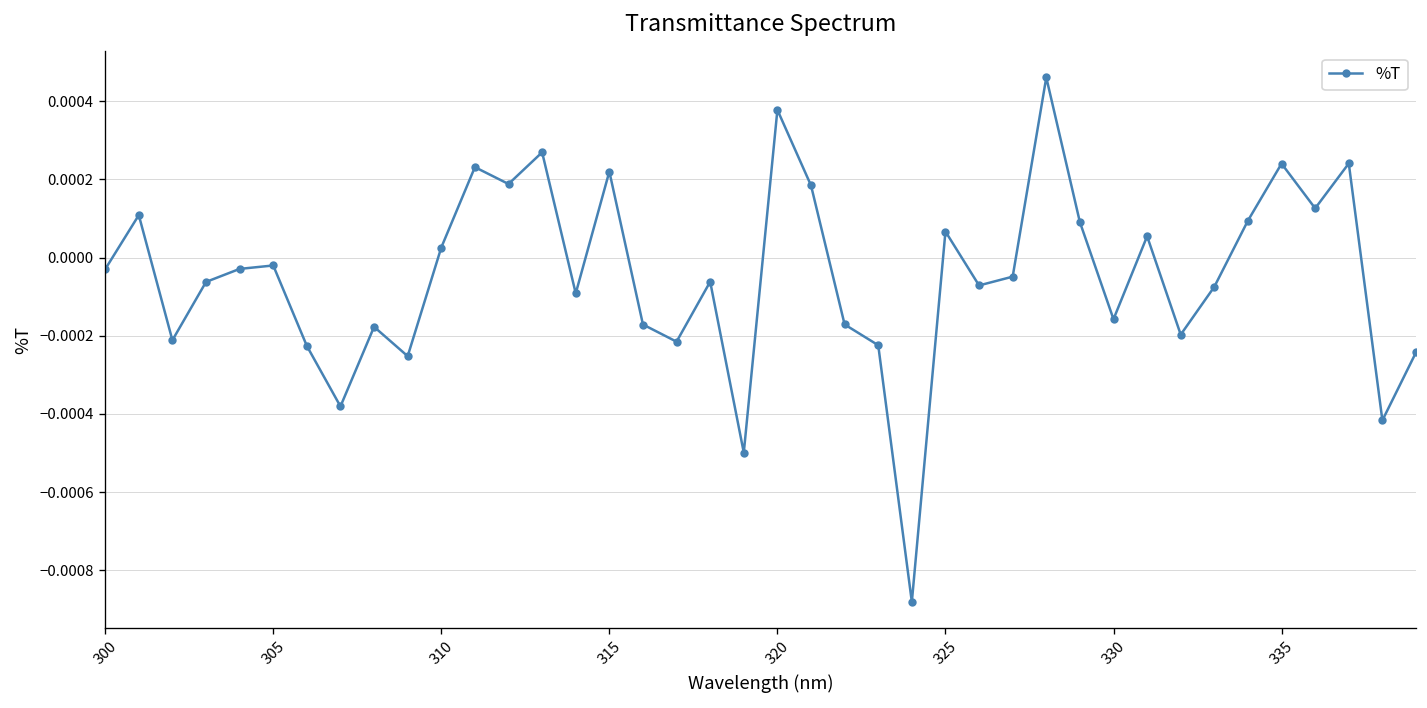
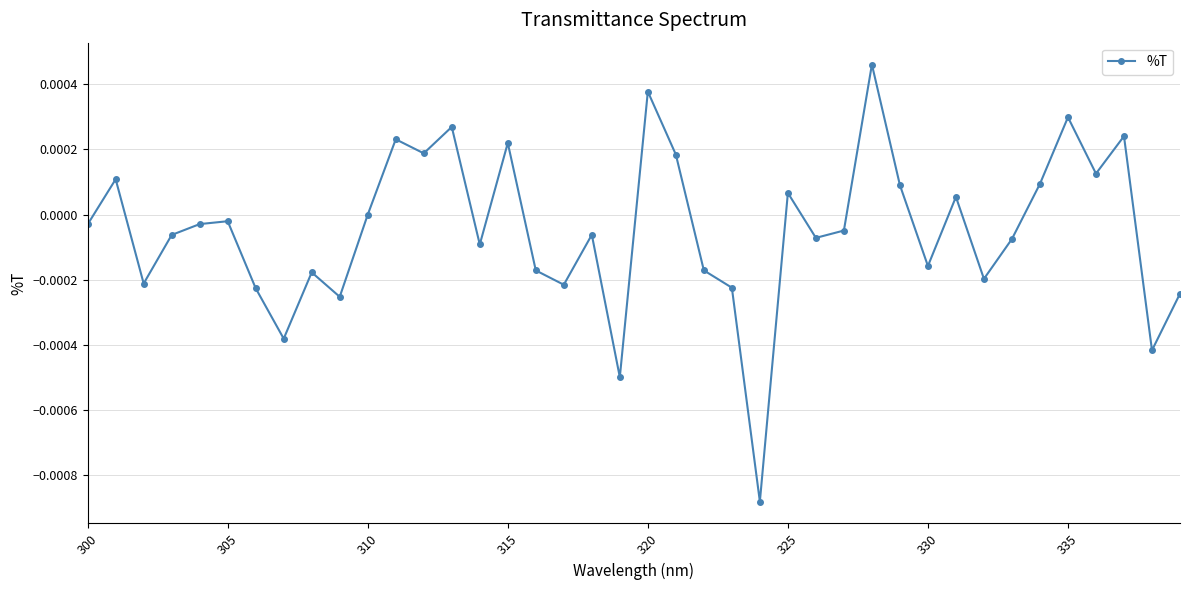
310: 0.00003 -> 0.00000
335: 0.00024 -> 0.00030
